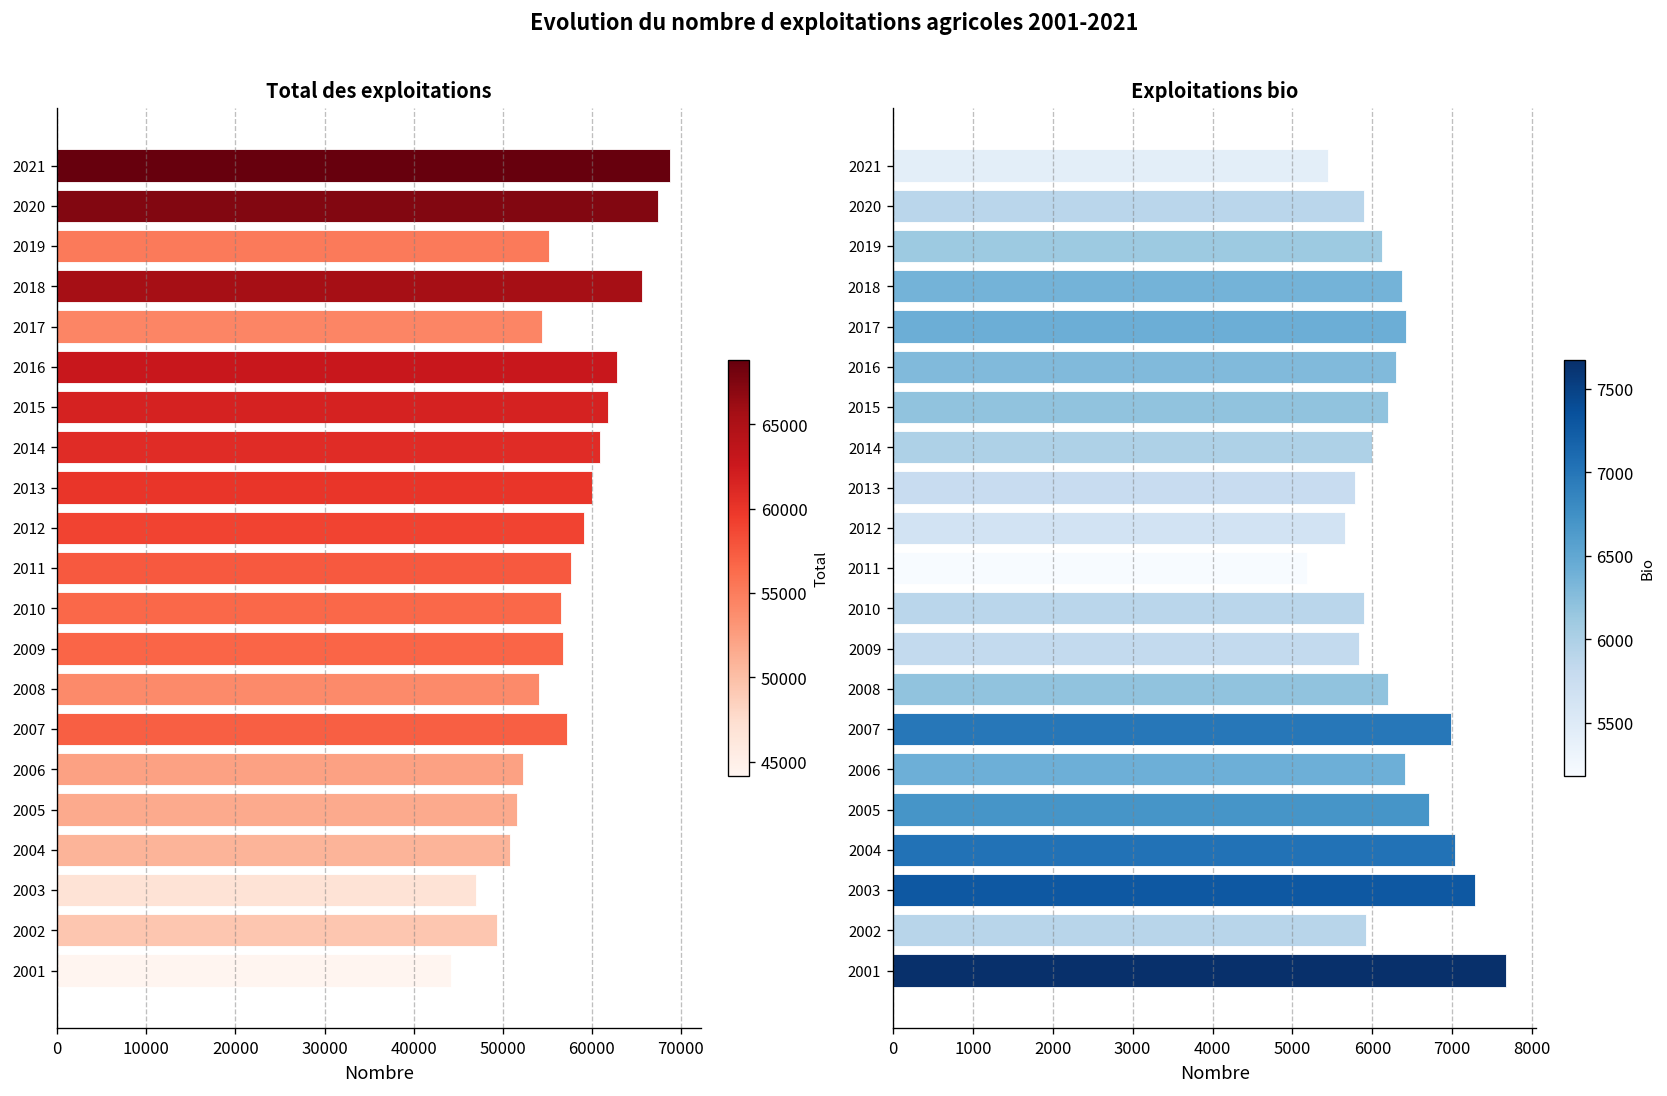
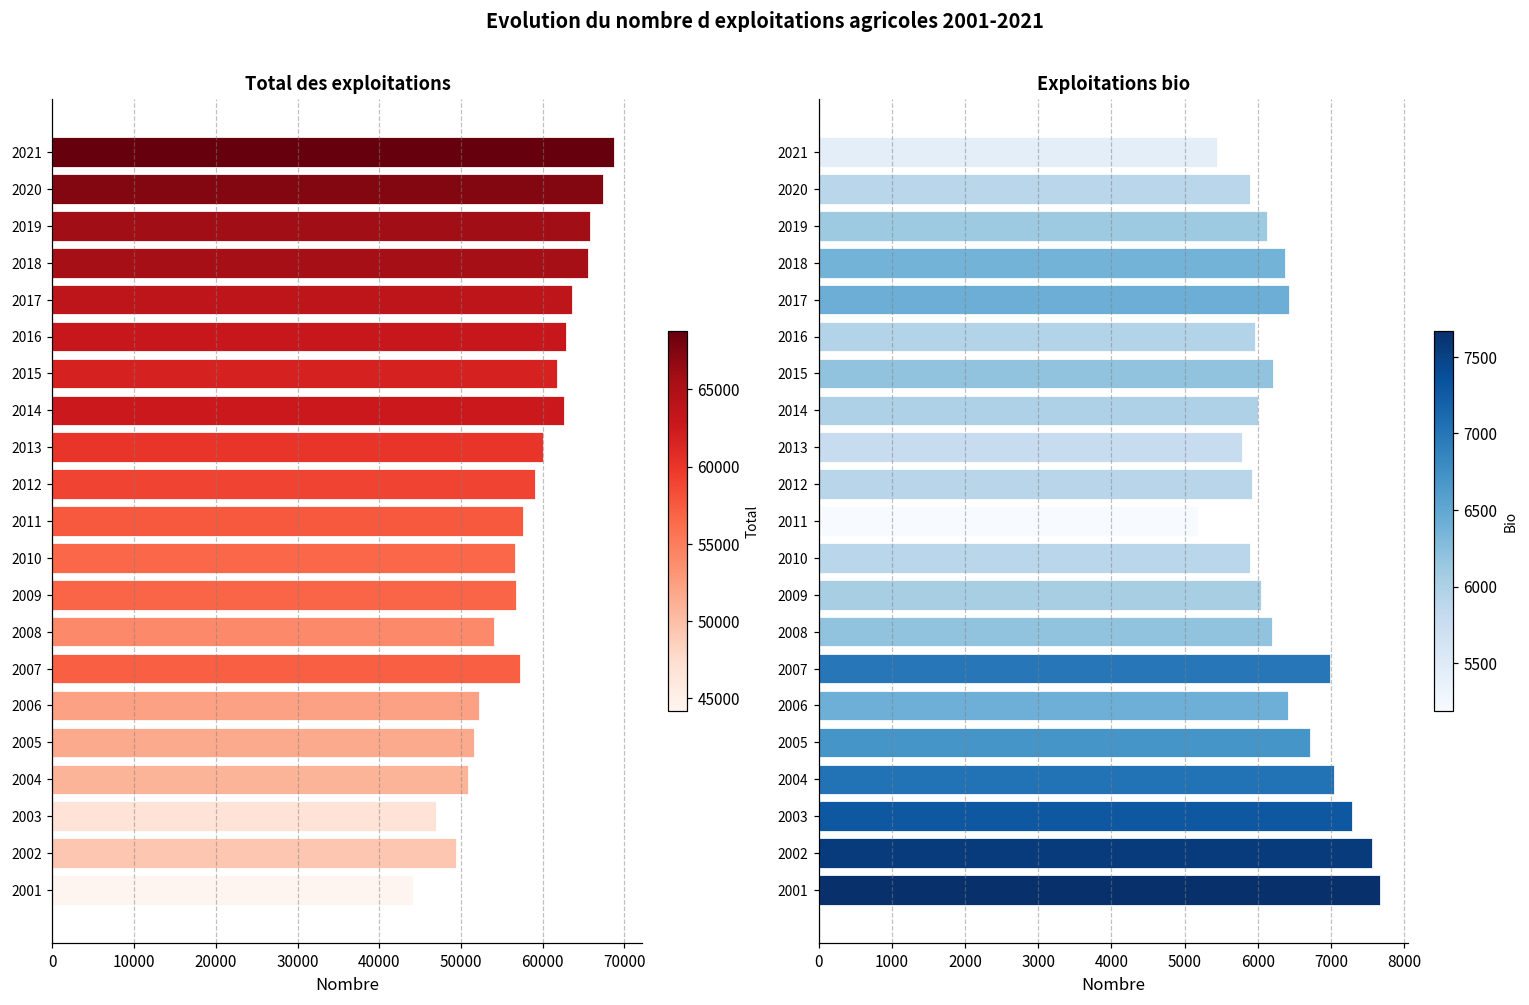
Total des exploitations, 2019: 55000 -> 66000
Total des exploitations, 2017: 54000 -> 64000
Total des exploitations, 2014: 61000 -> 63000
Exploitations bio, 2016: 6300 -> 6000
Exploitations bio, 2012: 5700 -> 5900
Exploitations bio, 2009: 5800 -> 6000
Exploitations bio, 2002: 5900 -> 7600
